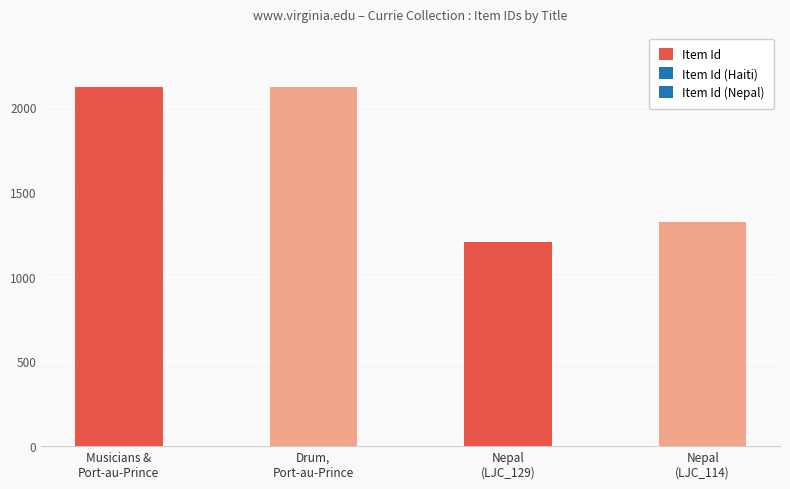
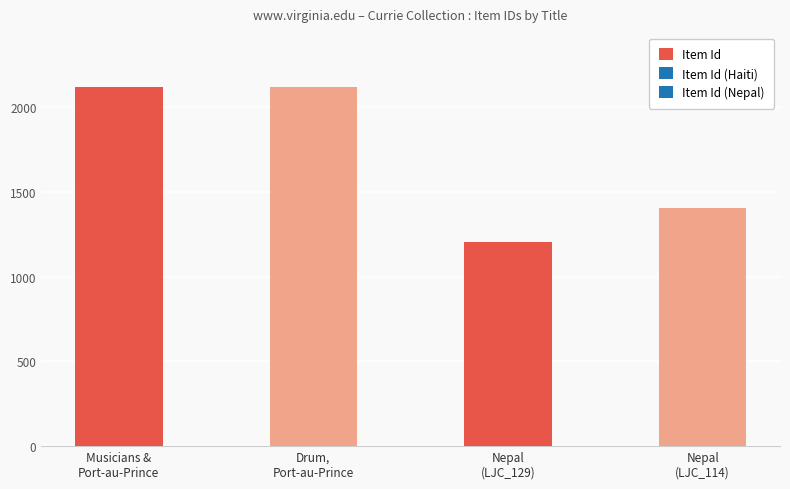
Nepal (LJC_114): 1320 -> 1410
